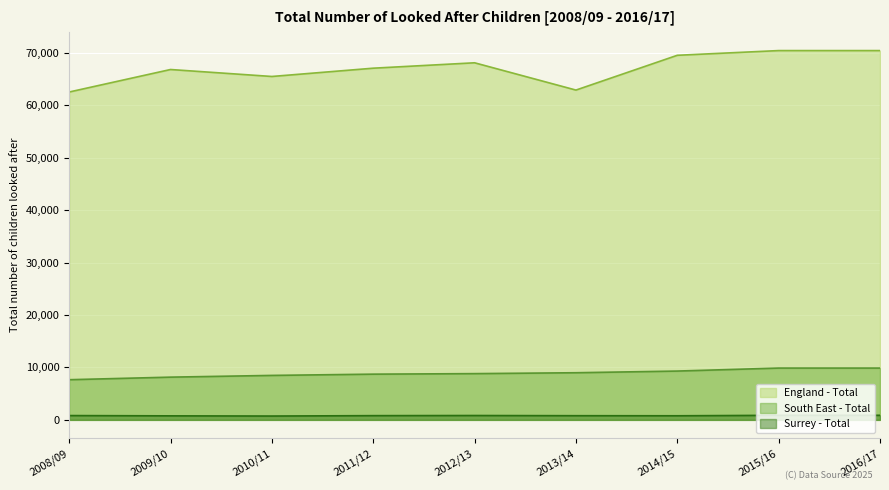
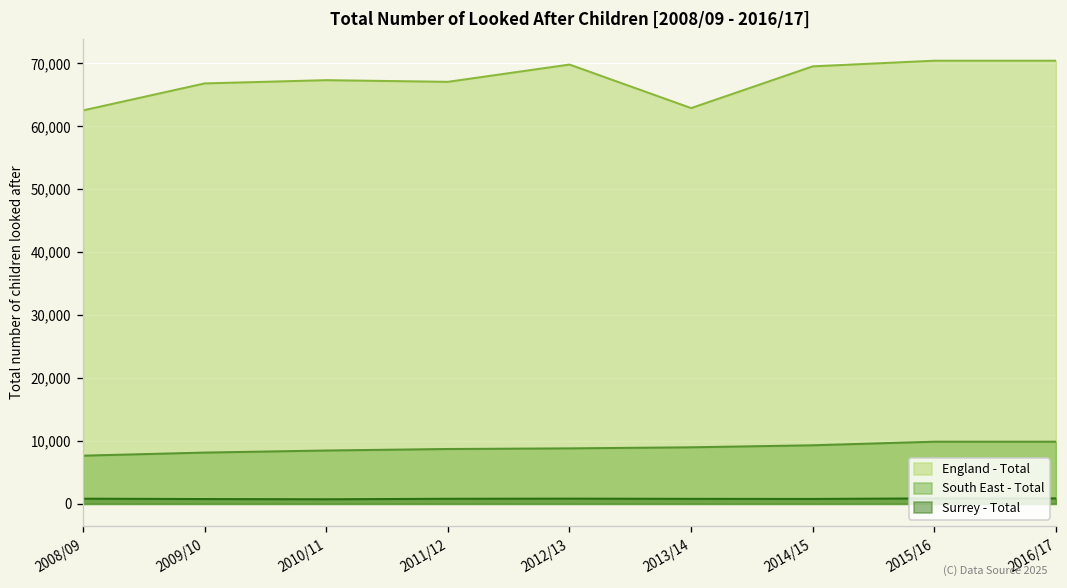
England - Total, 2010/11: 66,000 -> 67,000
England - Total, 2012/13: 68,000 -> 70,000
